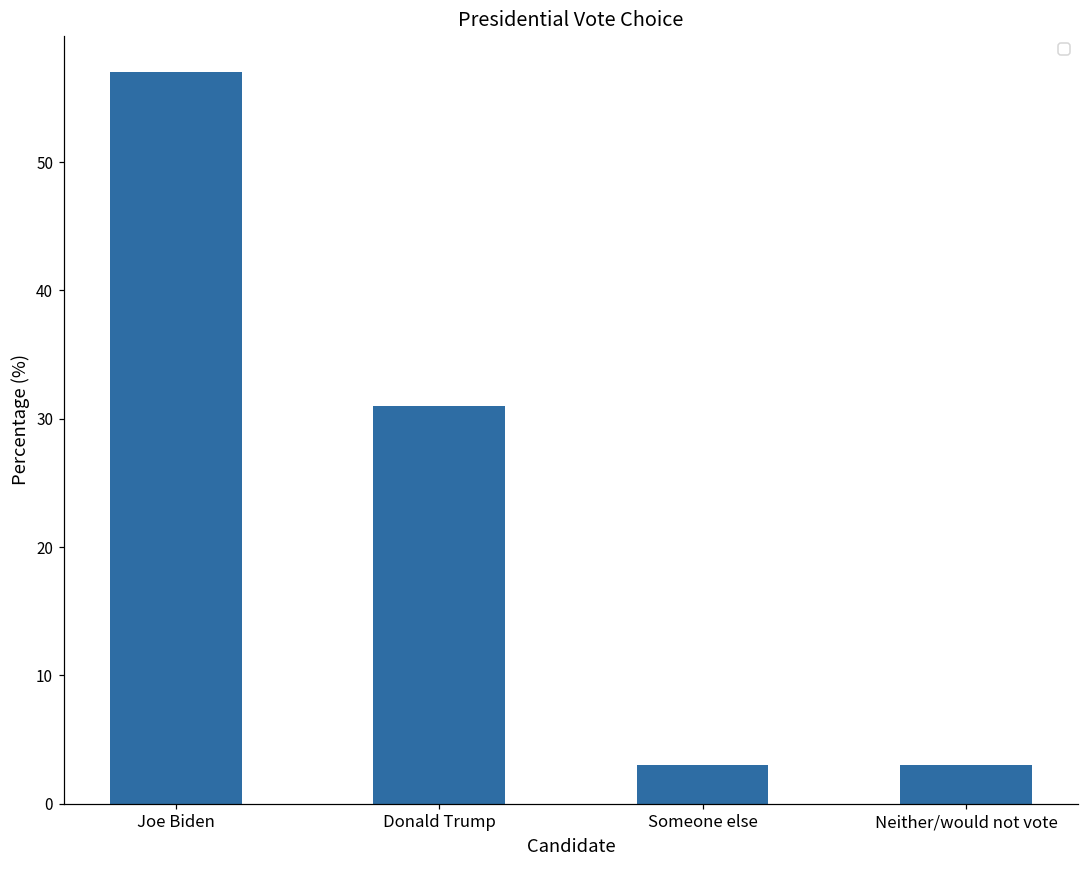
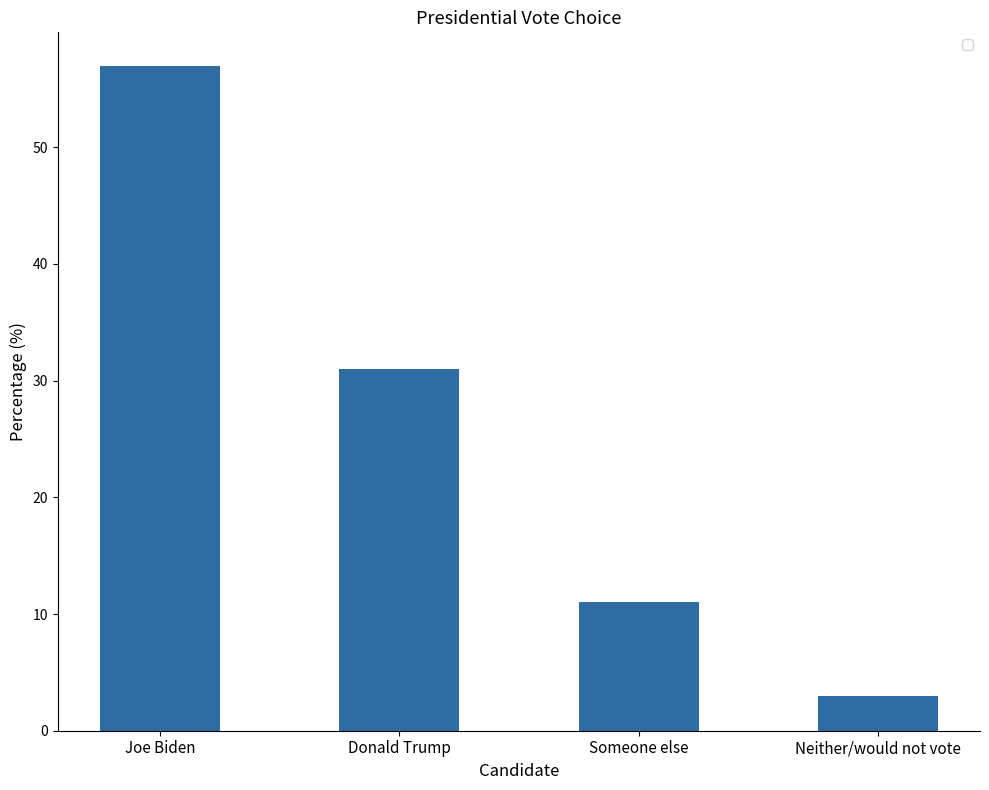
Someone else: 3 -> 11
